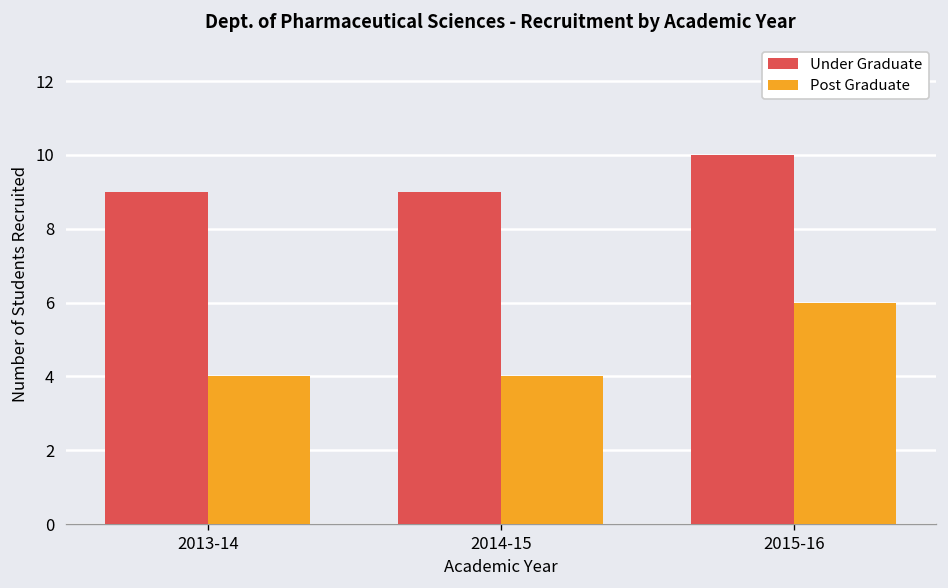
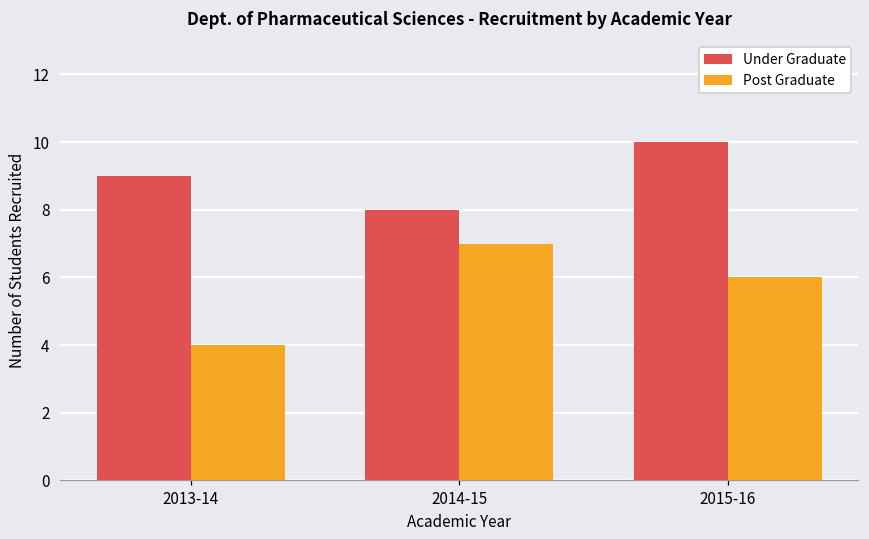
Under Graduate, 2014-15: 9 -> 8
Post Graduate, 2014-15: 4 -> 7
